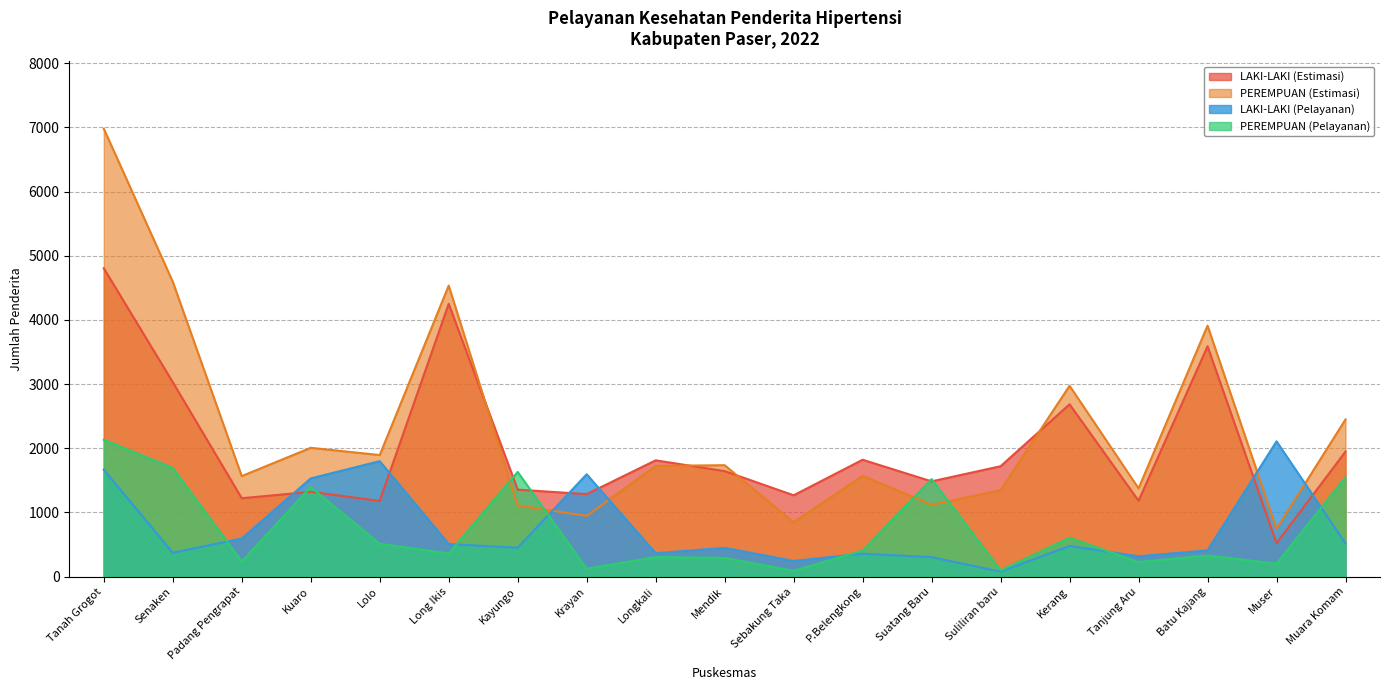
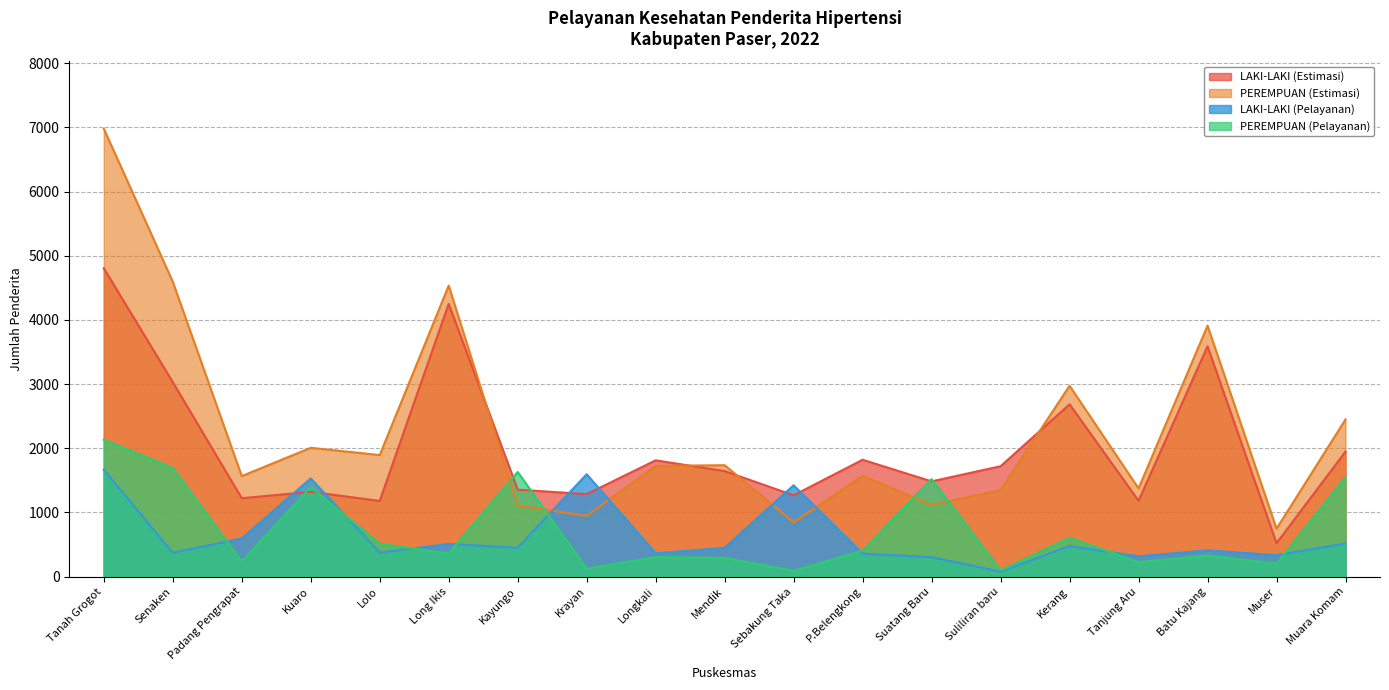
LAKI-LAKI (Pelayanan), Lolo: 1800 -> 400
LAKI-LAKI (Pelayanan), Sebakung Taka: 200 -> 1400
LAKI-LAKI (Pelayanan), Muser: 2100 -> 300
